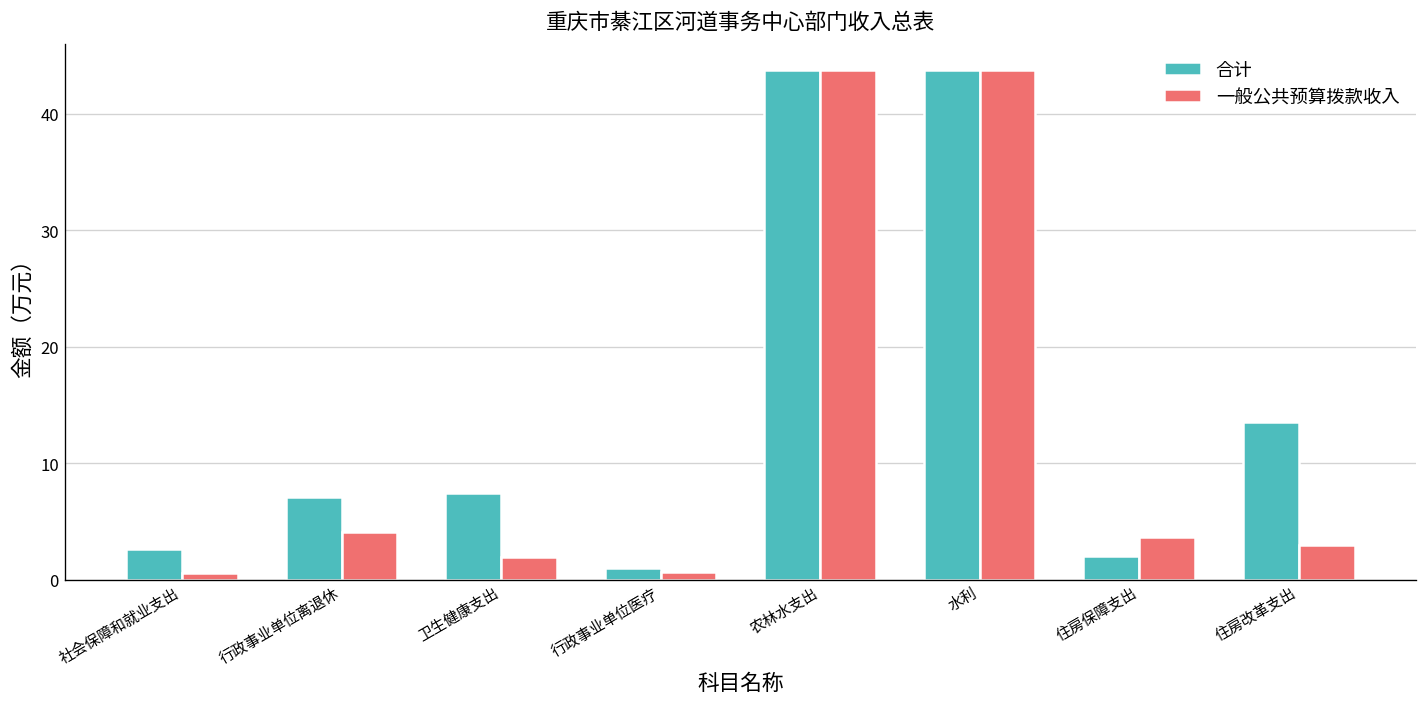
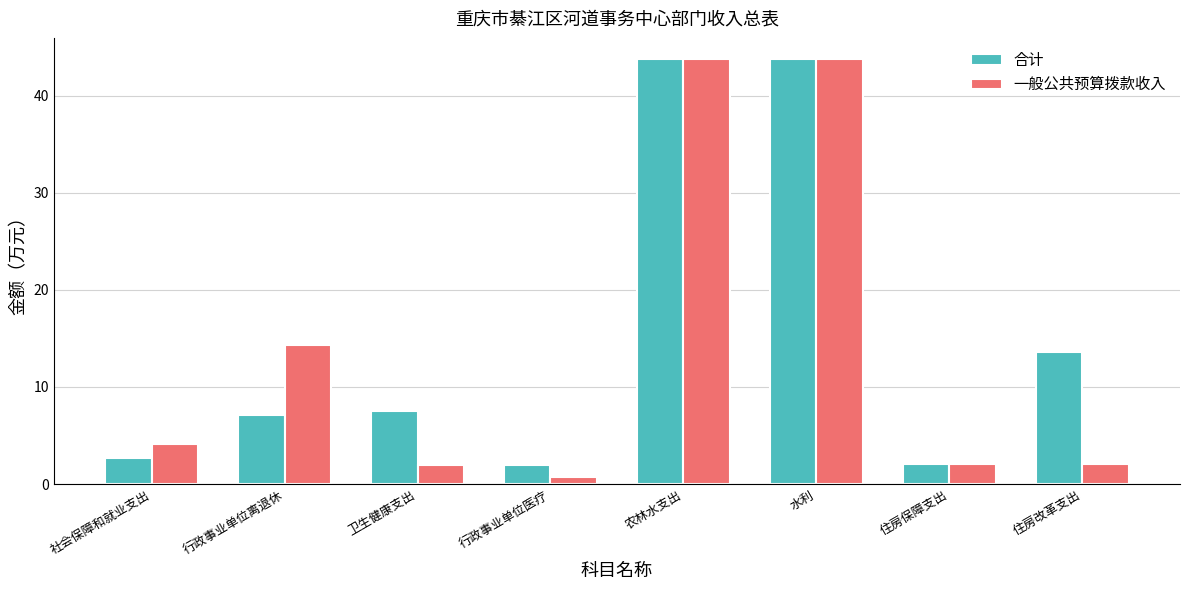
一般公共预算拨款收入, 社会保障和就业支出: 1 -> 4
一般公共预算拨款收入, 行政事业单位离退休: 4 -> 14
合计, 行政事业单位医疗: 1 -> 2
一般公共预算拨款收入, 住房保障支出: 4 -> 2
一般公共预算拨款收入, 住房改革支出: 3 -> 2
